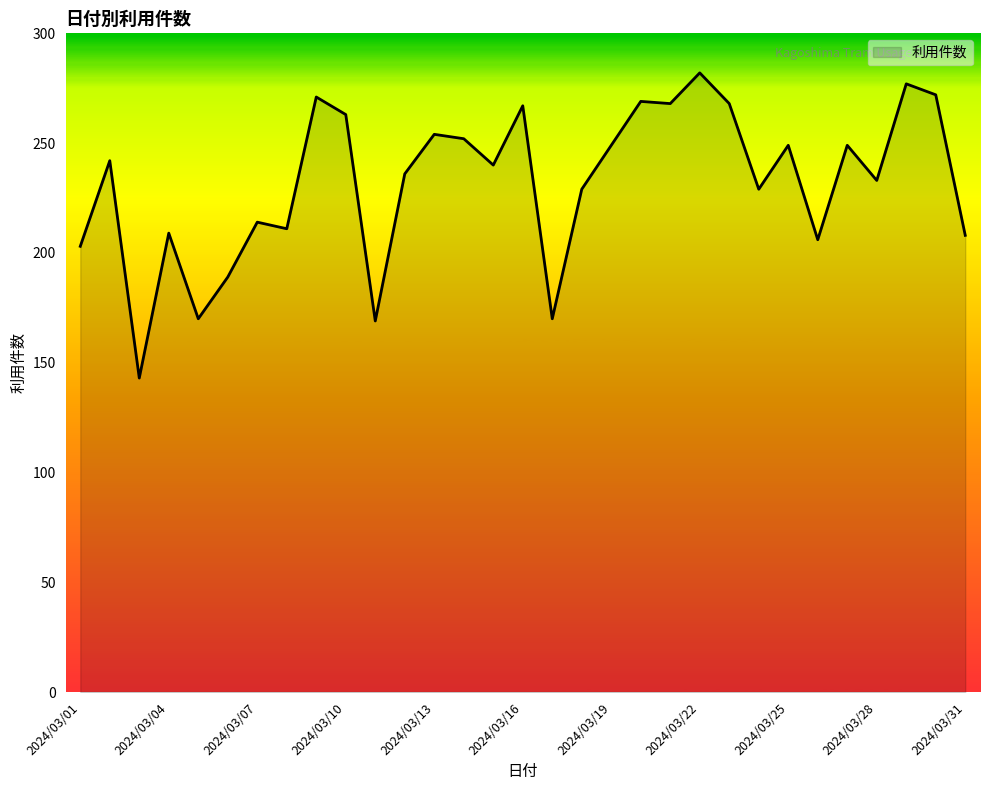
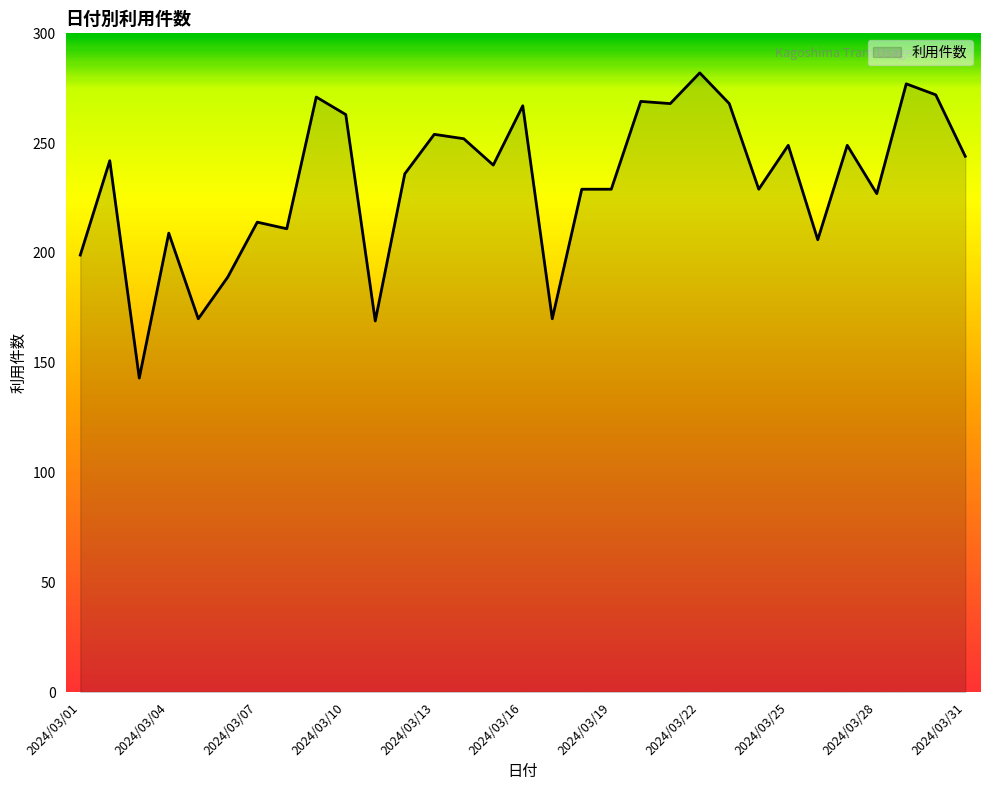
2024/03/01: 203 -> 199
2024/03/19: 249 -> 229
2024/03/28: 233 -> 227
2024/03/31: 208 -> 244
